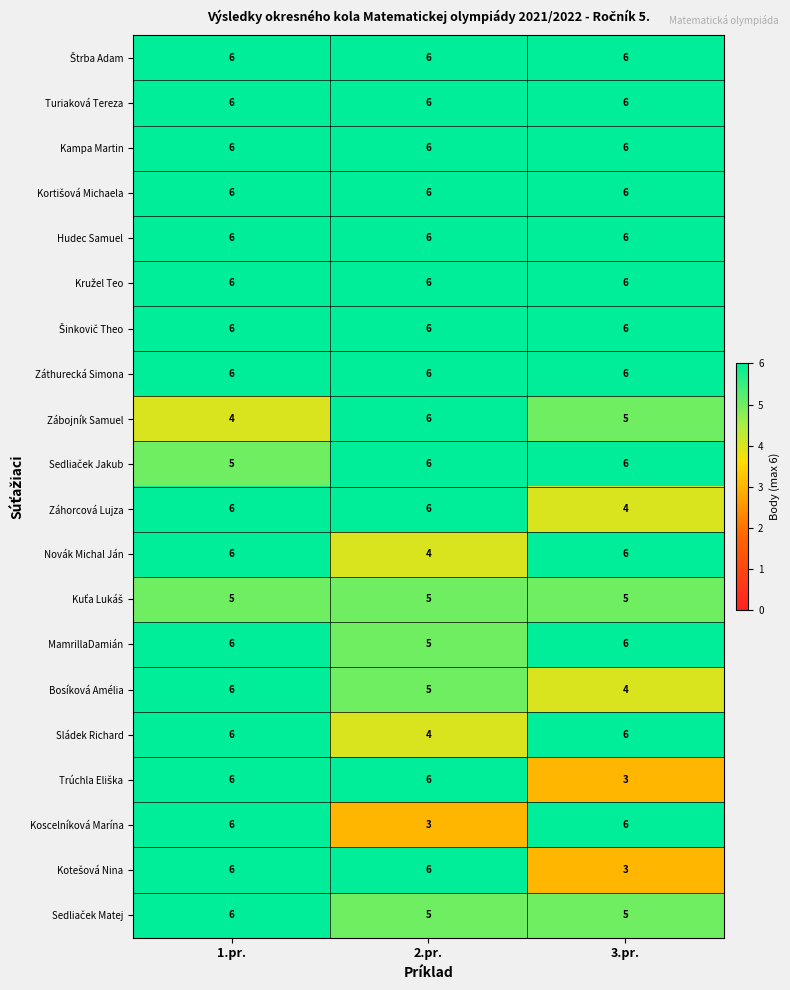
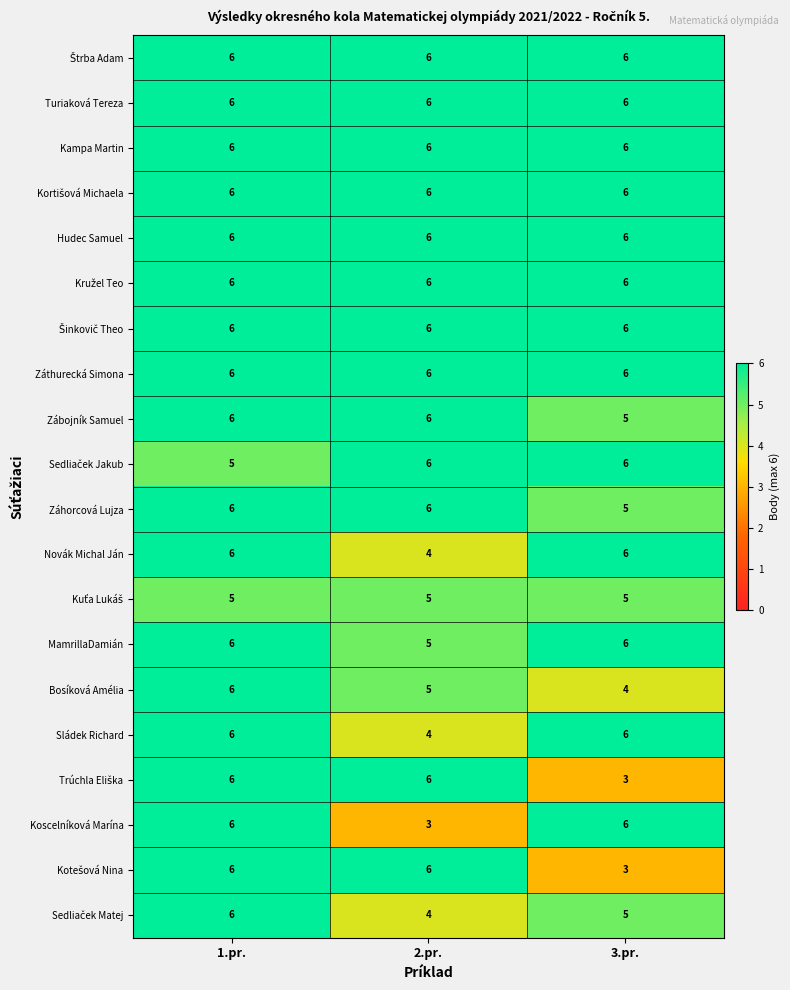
Zábojník Samuel, 1.pr.: 4 -> 6
Záhorcová Lujza, 3.pr.: 4 -> 5
Sedliaček Matej, 2.pr.: 5 -> 4
